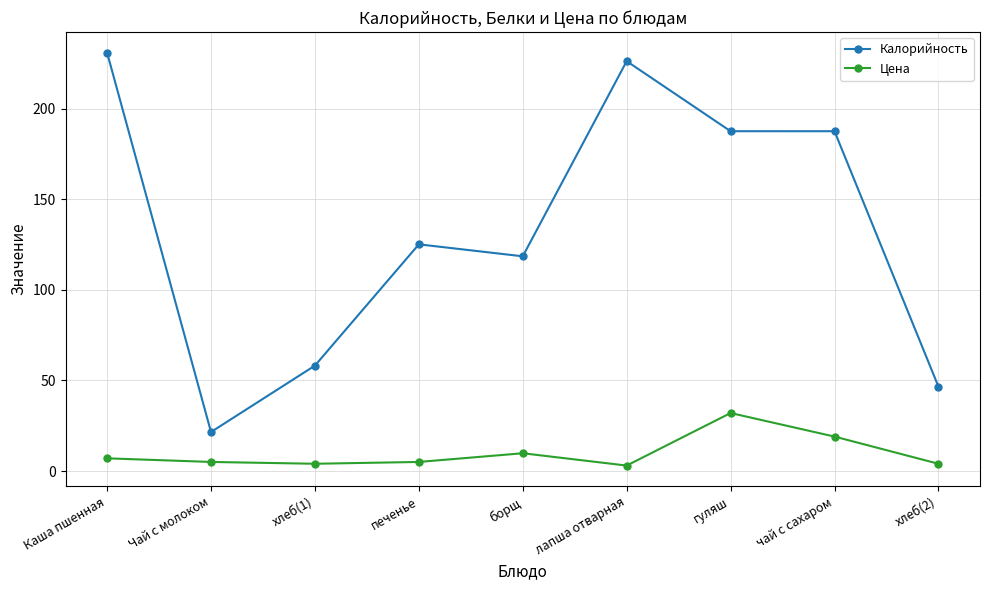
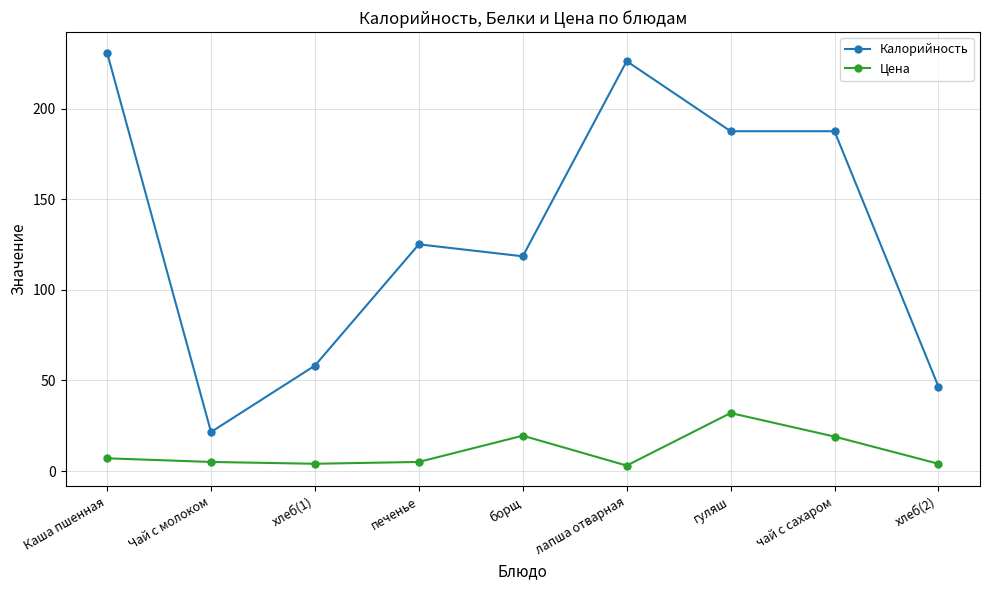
Цена, борщ: 10 -> 20
